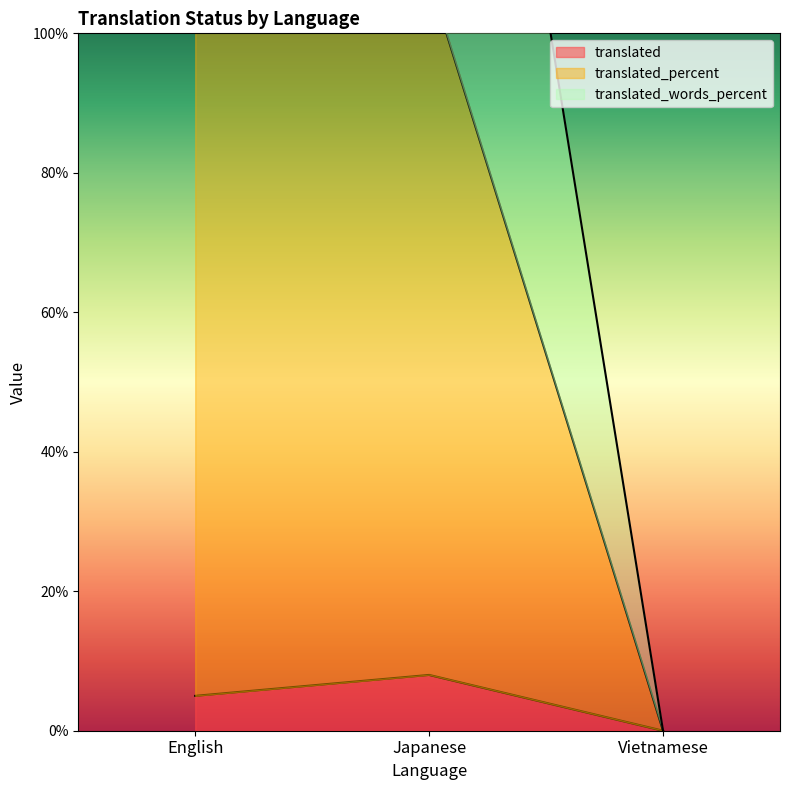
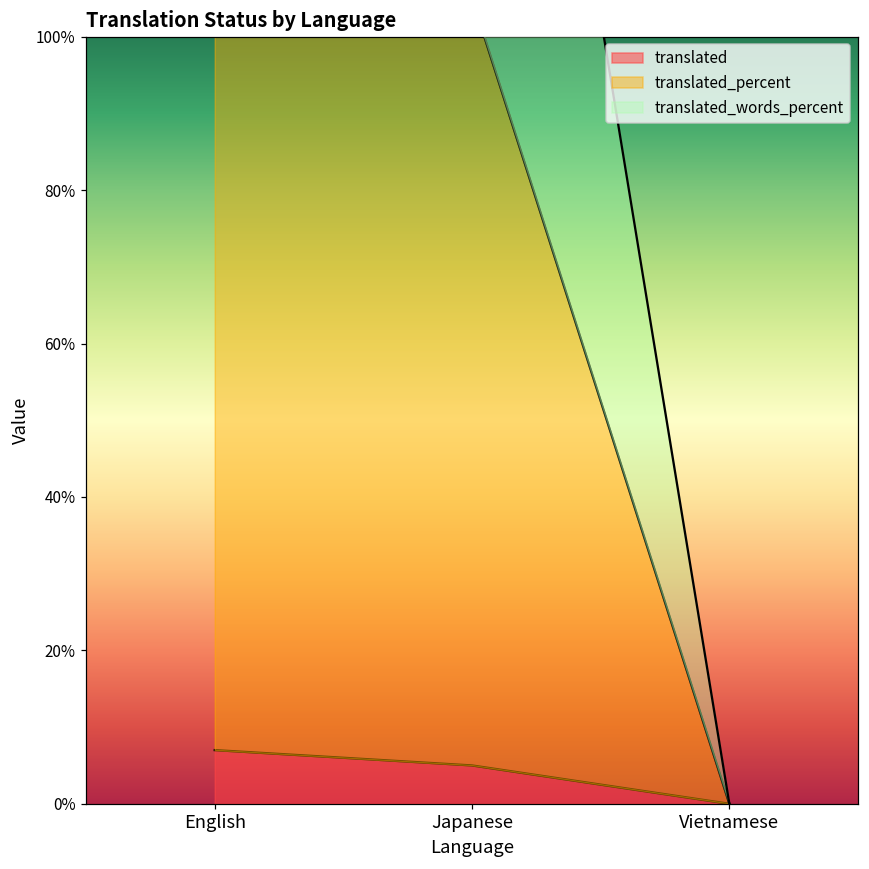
translated, English: 5% -> 7%
translated, Japanese: 8% -> 5%
